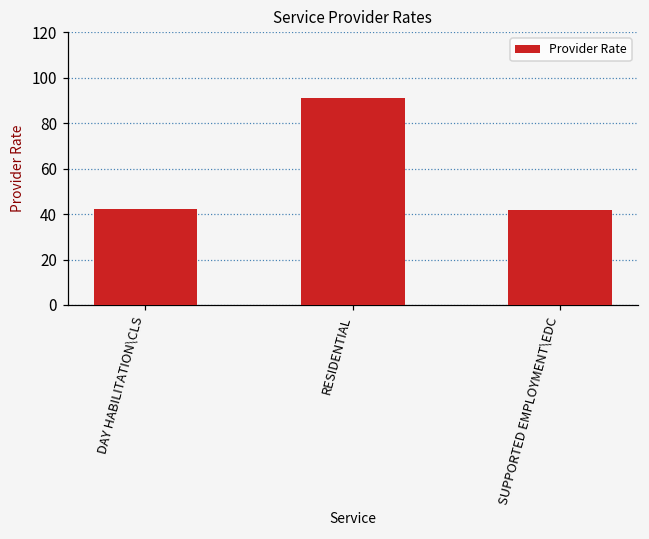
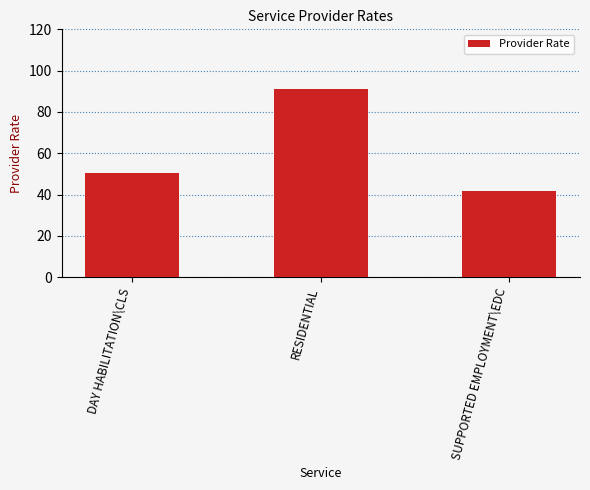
DAY HABILITATION\CLS: 42 -> 50
